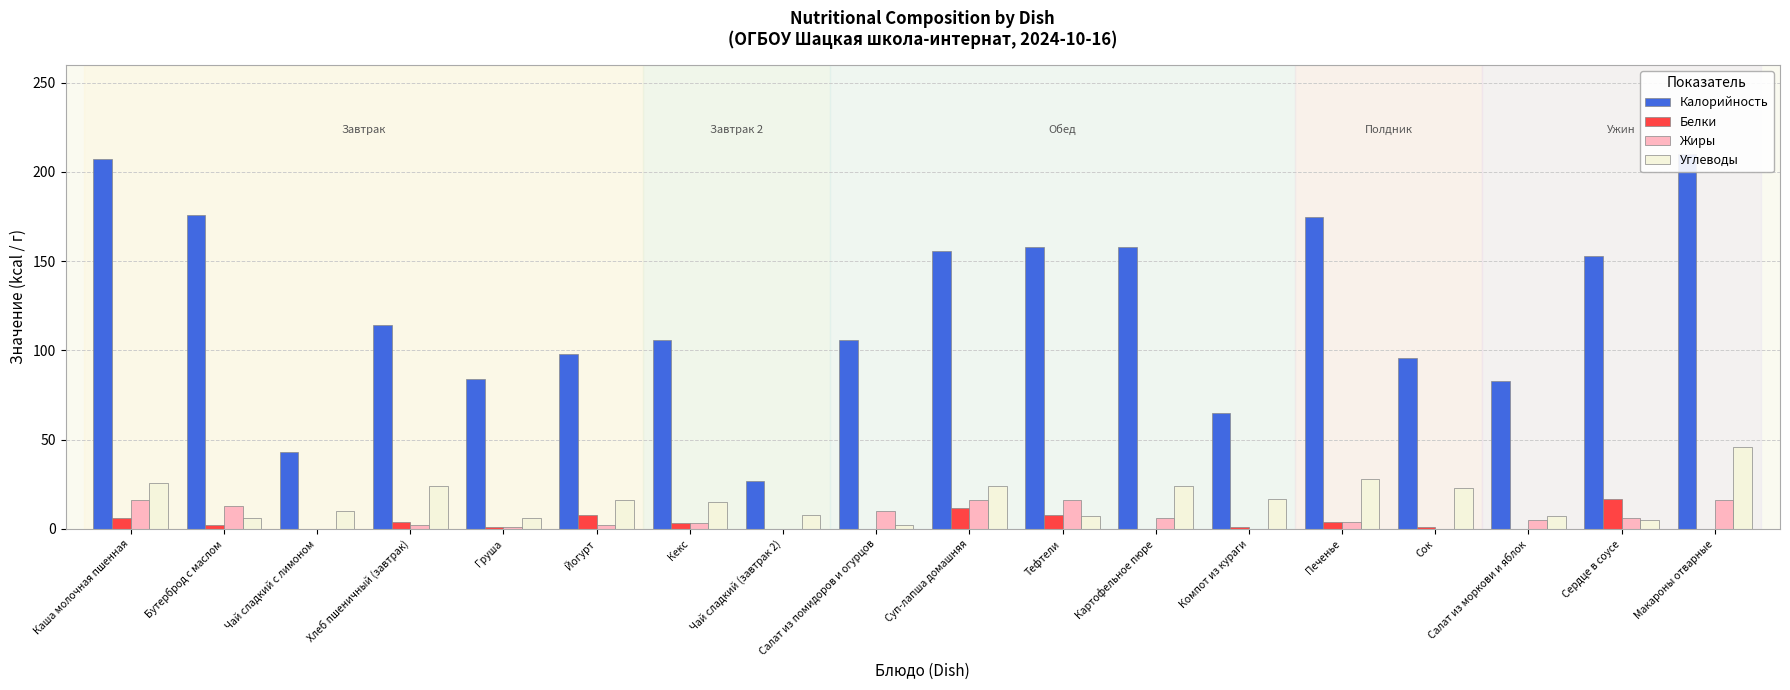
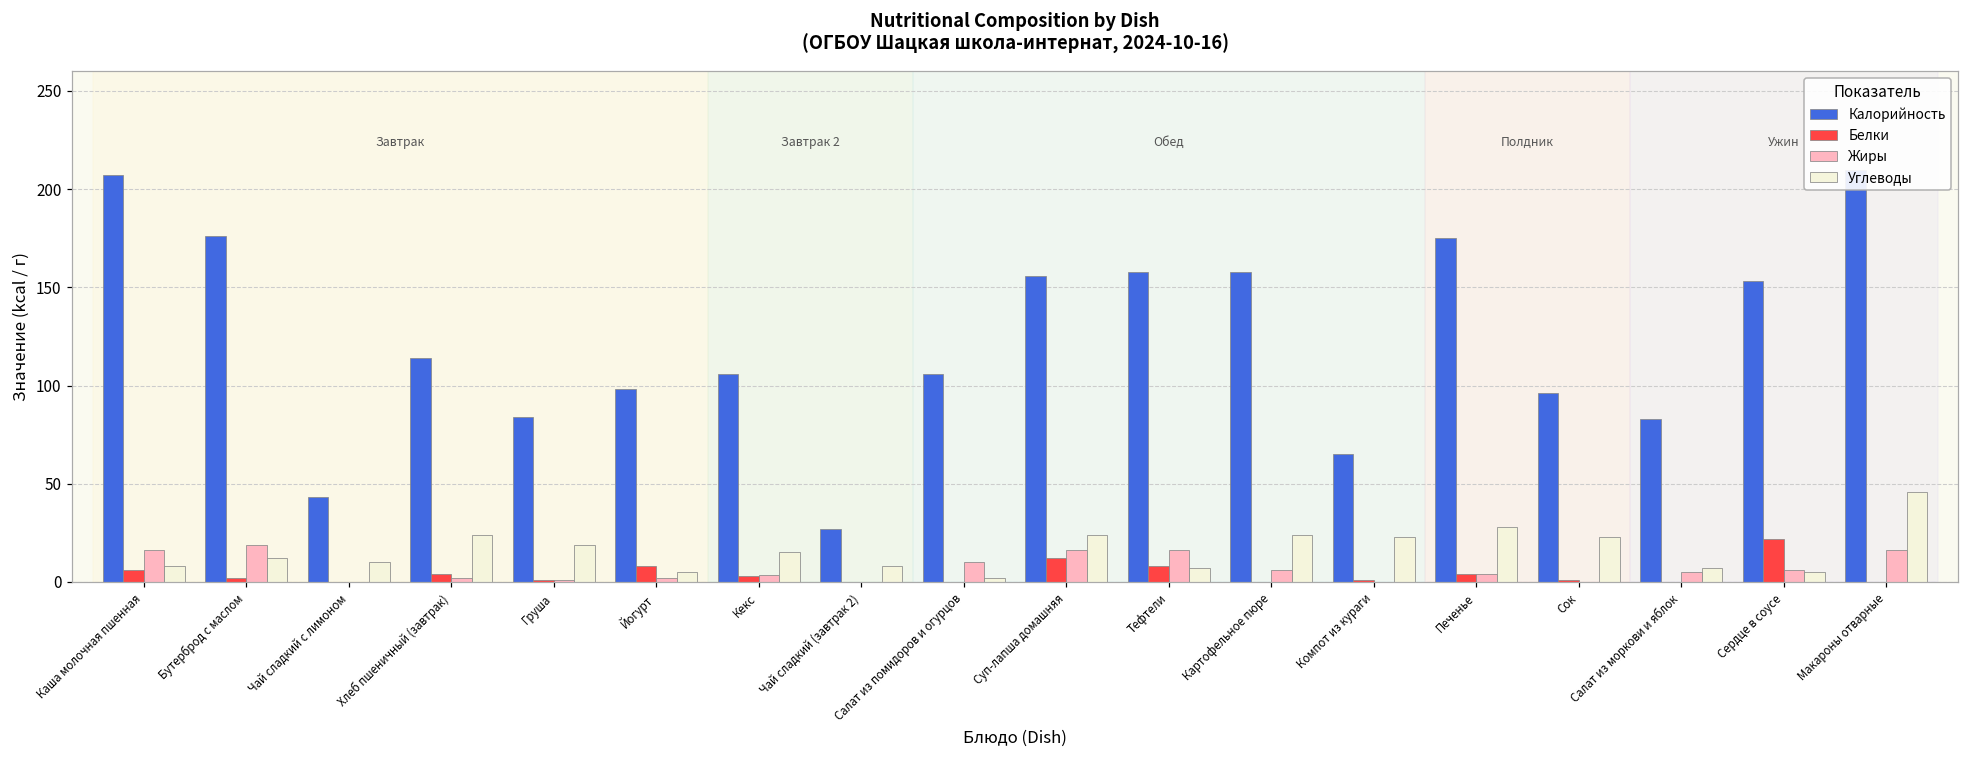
Углеводы, Каша молочная пшенная: 26 -> 8
Жиры, Бутерброд с маслом: 13 -> 19
Углеводы, Бутерброд с маслом: 6 -> 12
Углеводы, Груша: 6 -> 19
Углеводы, Йогурт: 16 -> 5
Углеводы, Компот из кураги: 17 -> 23
Белки, Сердце в соусе: 17 -> 22
